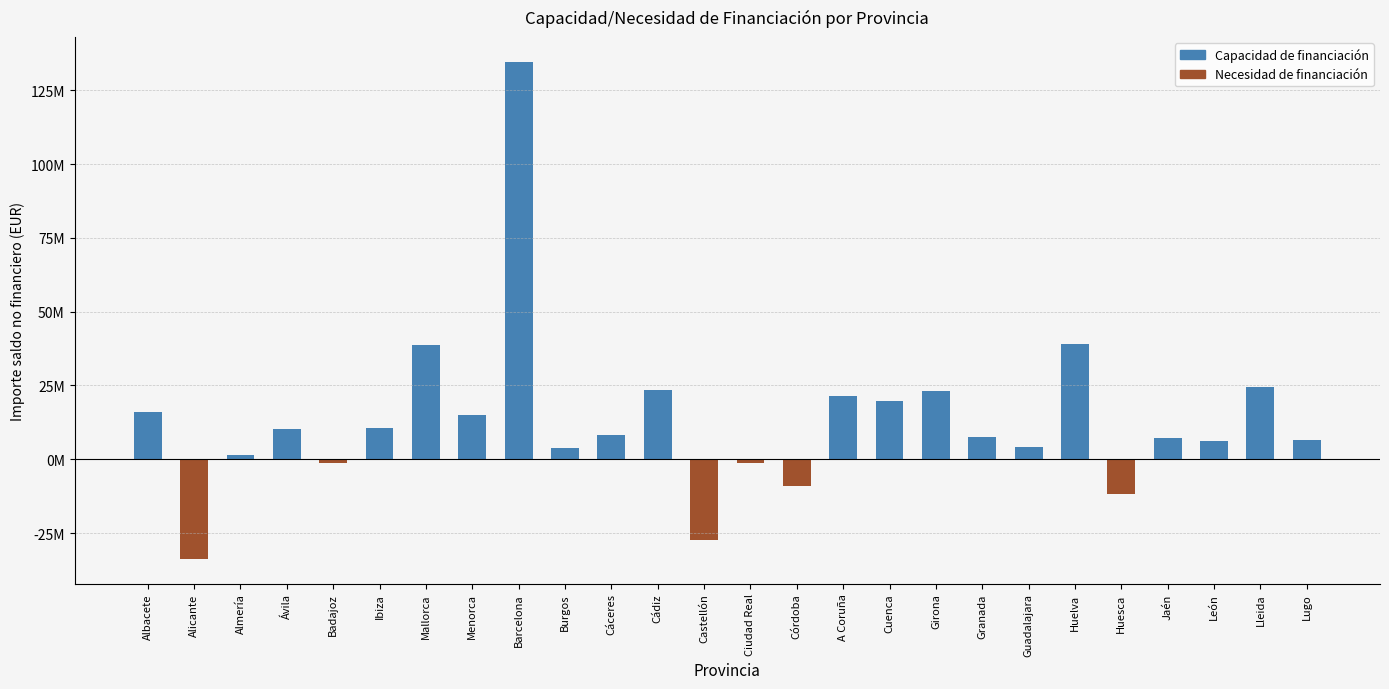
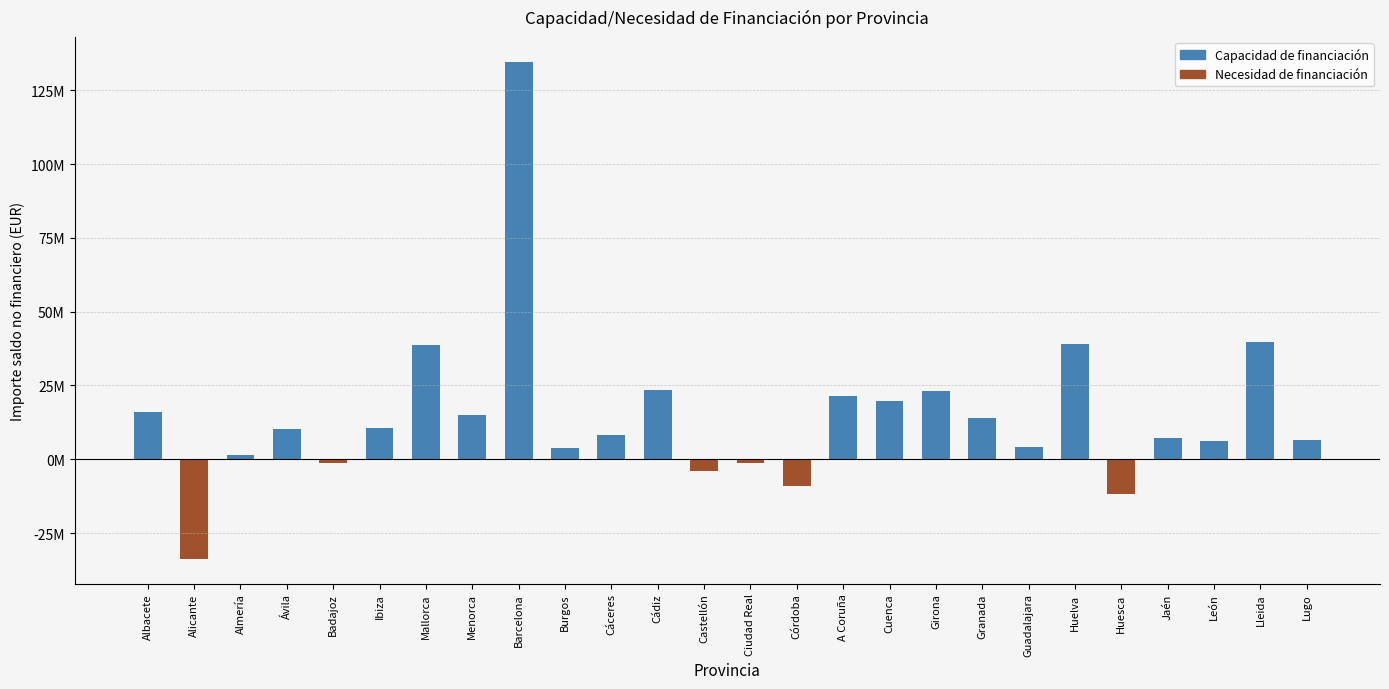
Necesidad de financiación, Castellón: -27000000 -> -4000000
Capacidad de financiación, Granada: 8000000 -> 14000000
Capacidad de financiación, Lleida: 24000000 -> 40000000
